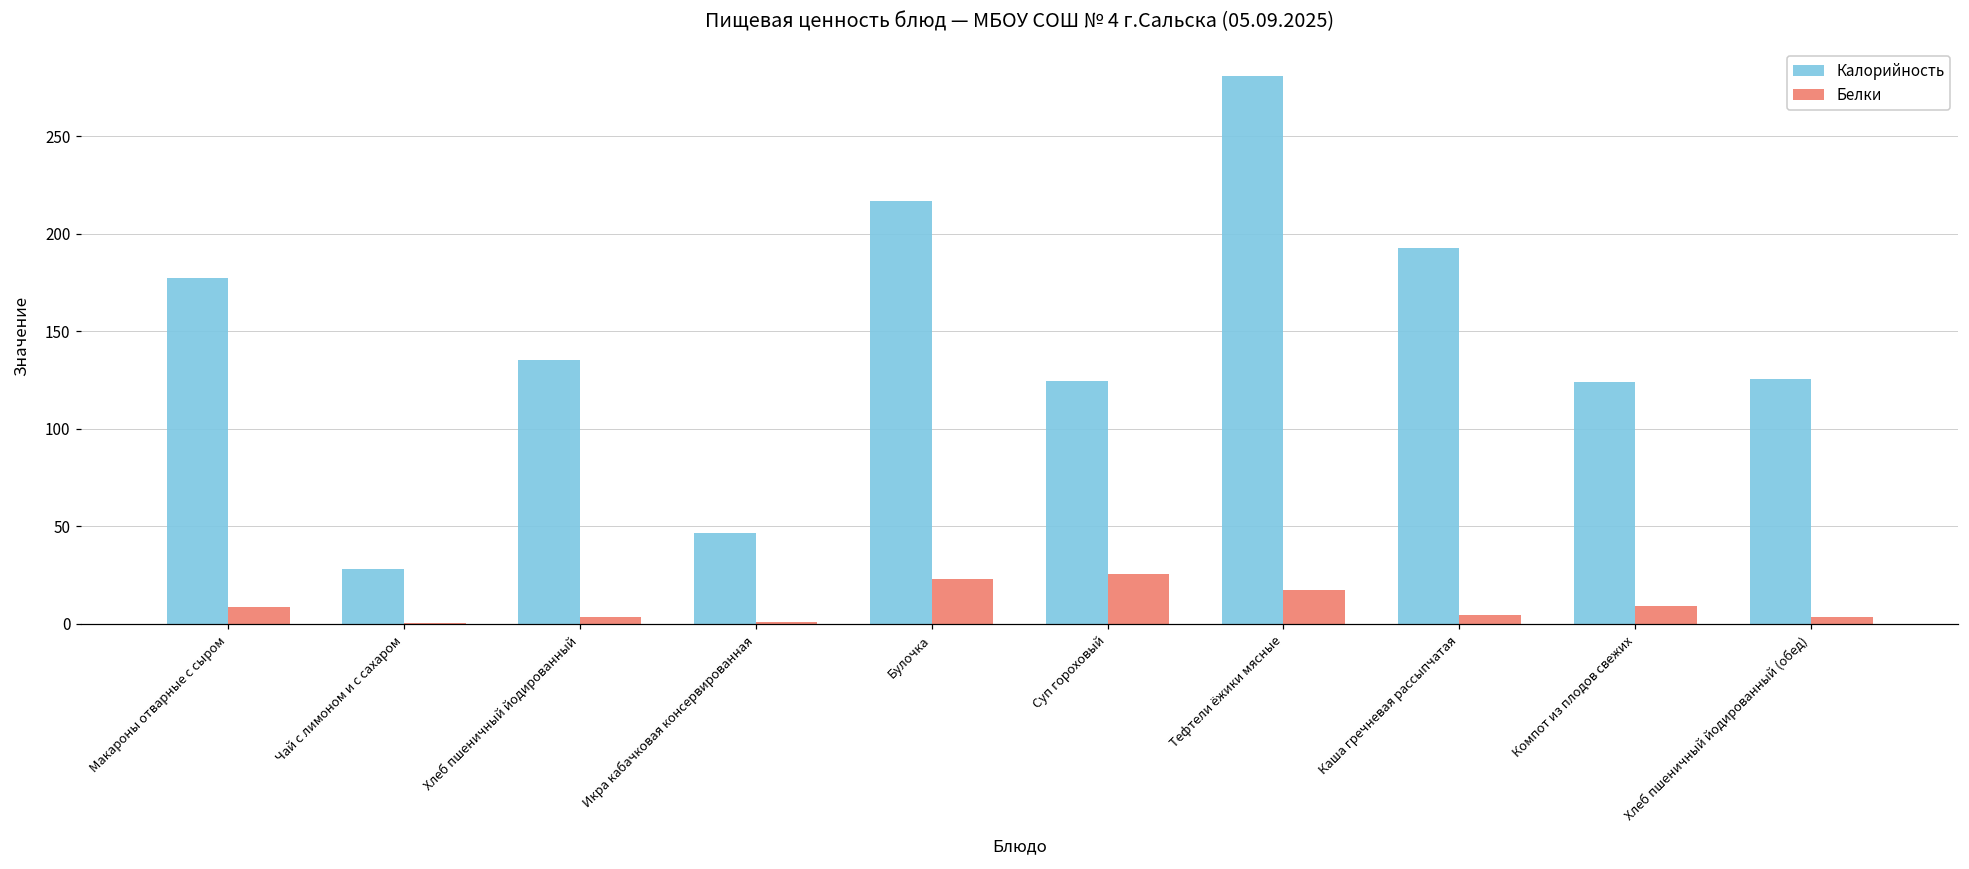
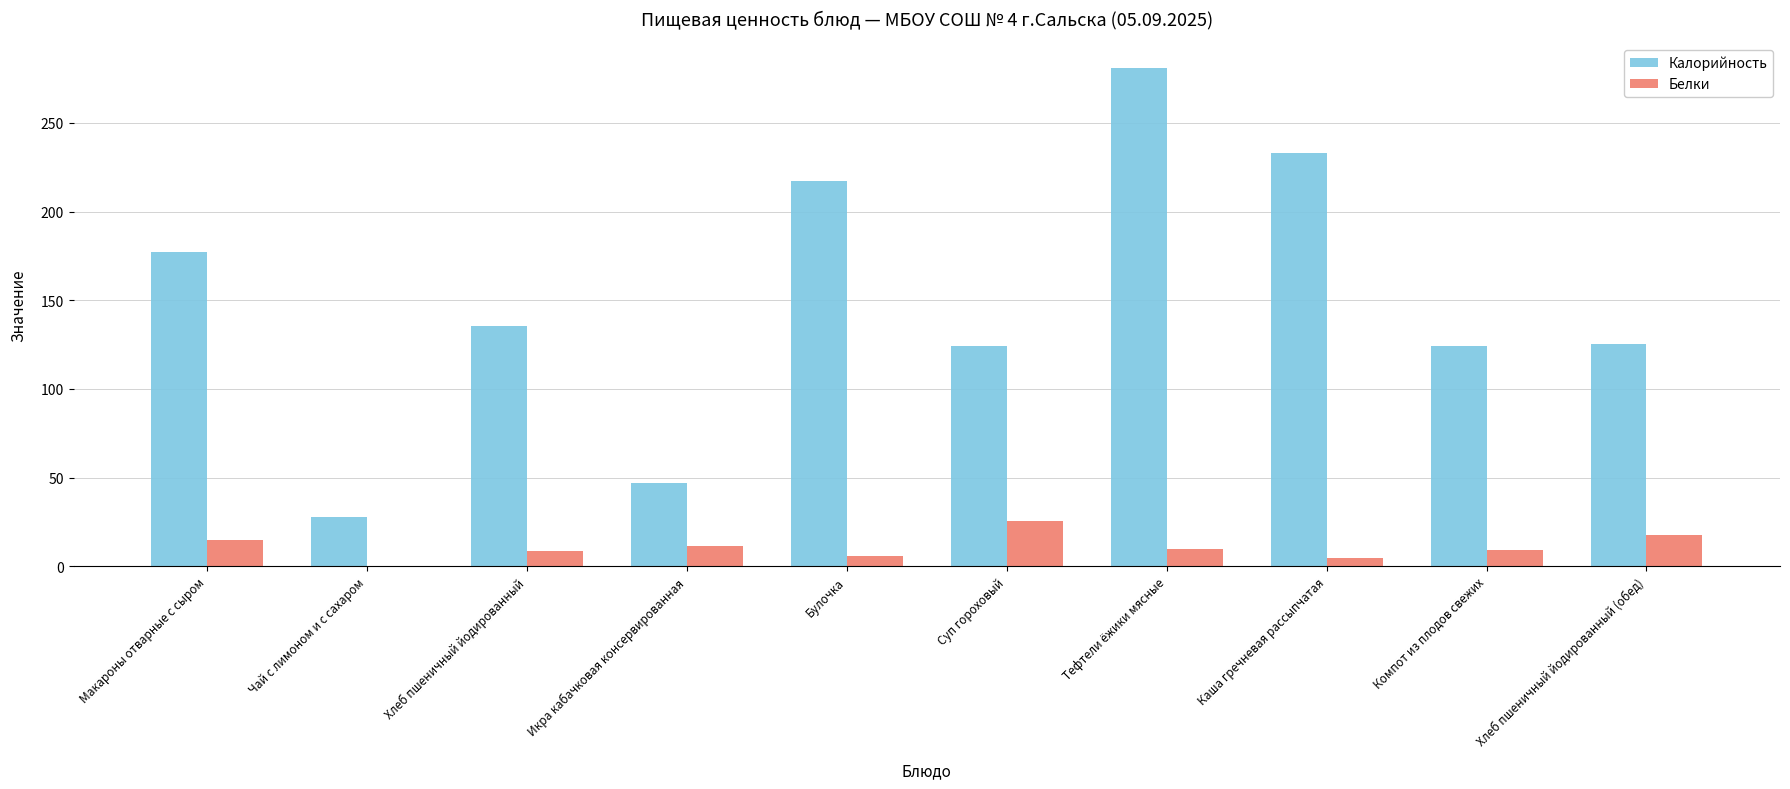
Белки, Макароны отварные с сыром: 9 -> 15
Белки, Хлеб пшеничный йодированный: 3 -> 9
Белки, Икра кабачковая консервированная: 1 -> 11
Белки, Булочка: 23 -> 6
Белки, Тефтели ёжики мясные: 17 -> 10
Калорийность, Каша гречневая рассыпчатая: 193 -> 233
Белки, Хлеб пшеничный йодированный (обед): 3 -> 18
